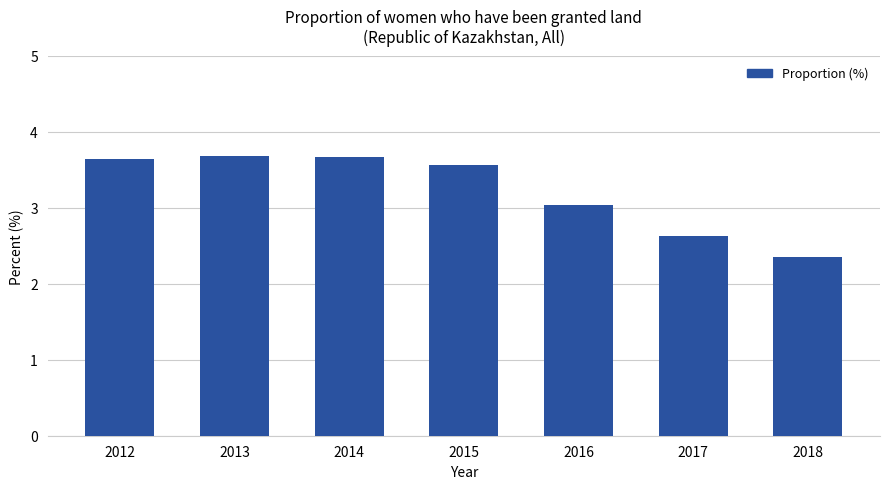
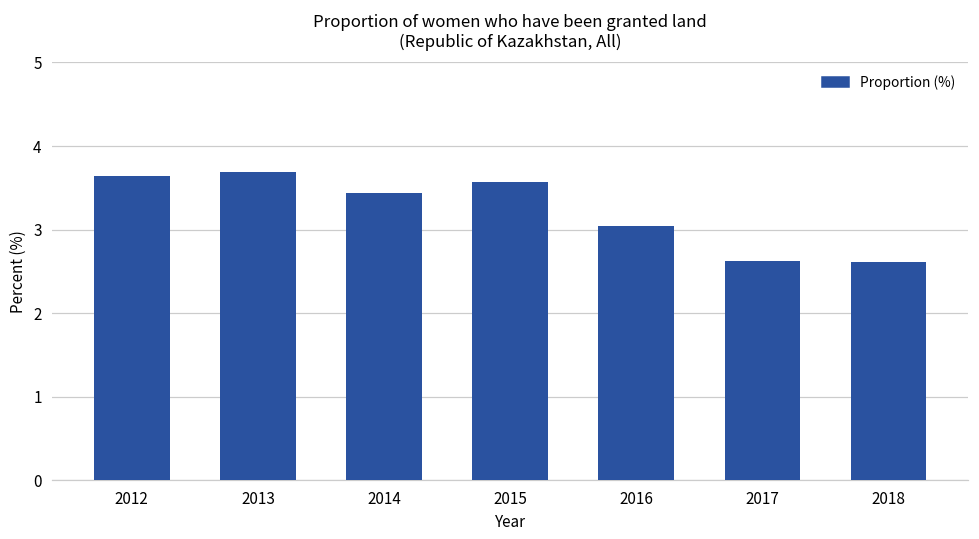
2014: 3.7 -> 3.4
2018: 2.3 -> 2.6
